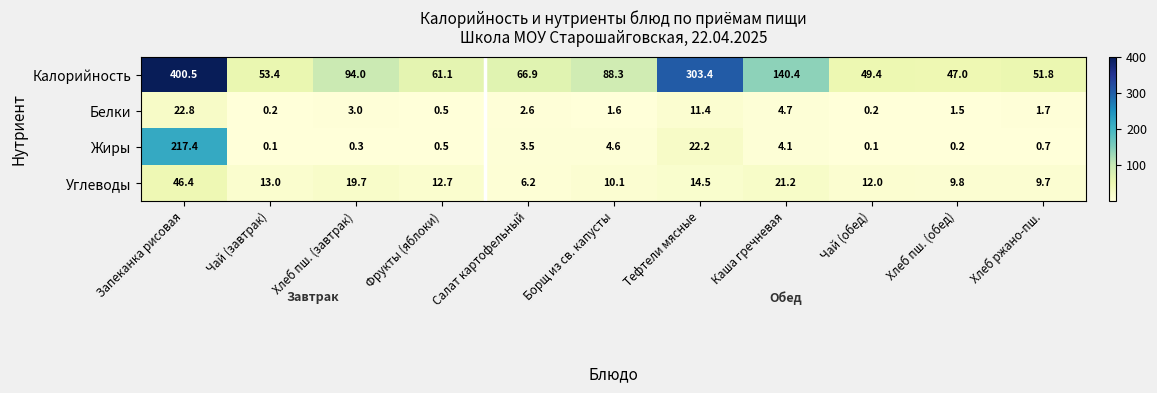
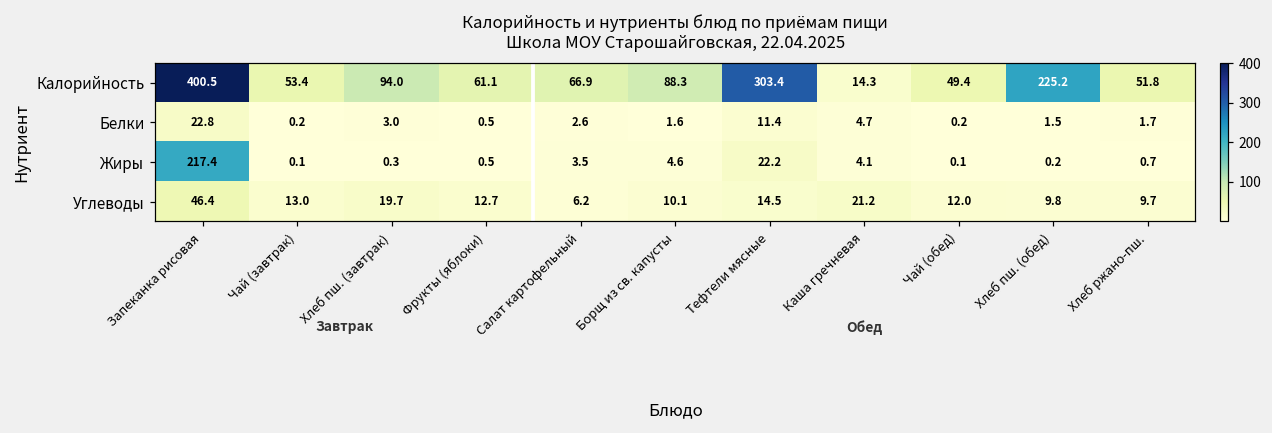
Калорийность, Каша гречневая: 140.4 -> 14.3
Калорийность, Хлеб пш. (обед): 47.0 -> 225.2
